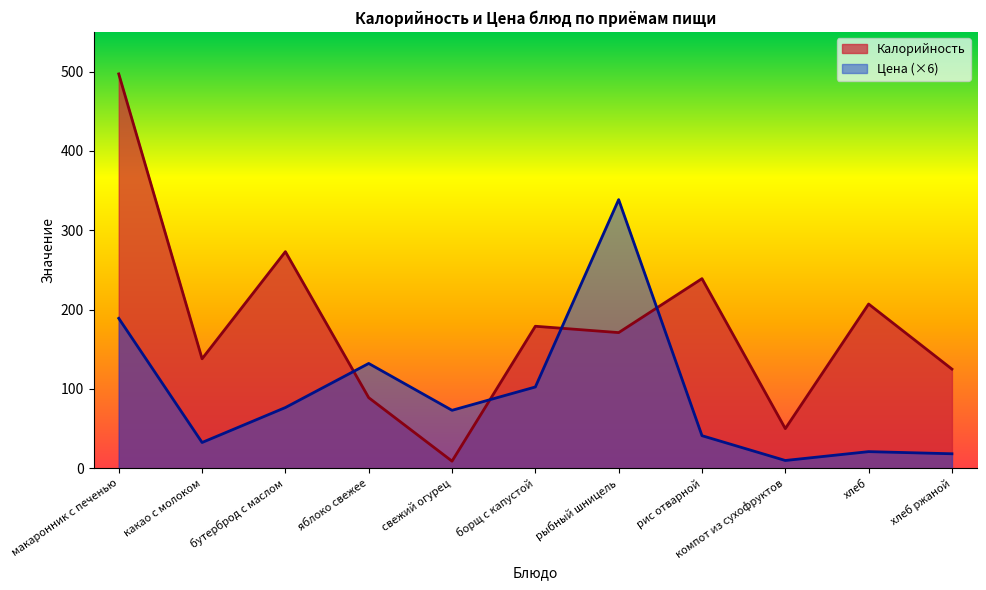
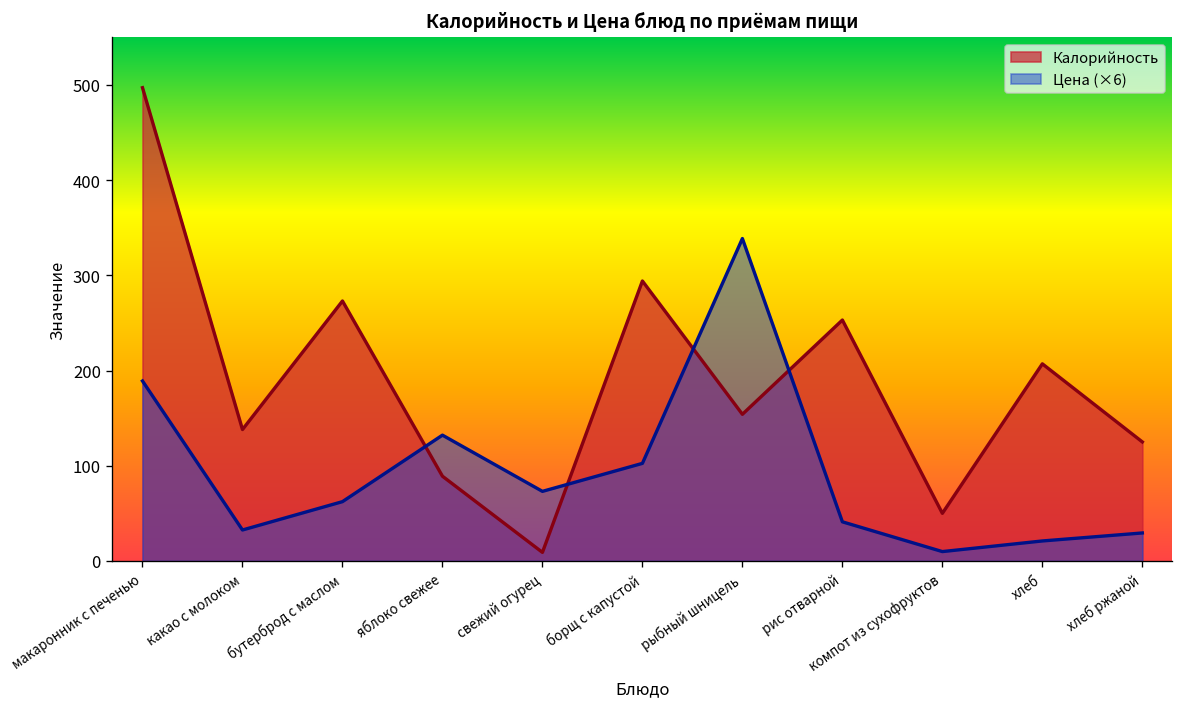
Цена (×6), бутерброд с маслом: 80 -> 60
Калорийность, борщ с капустой: 180 -> 290
Калорийность, рыбный шницель: 170 -> 150
Калорийность, рис отварной: 240 -> 250
Цена (×6), хлеб ржаной: 20 -> 30
